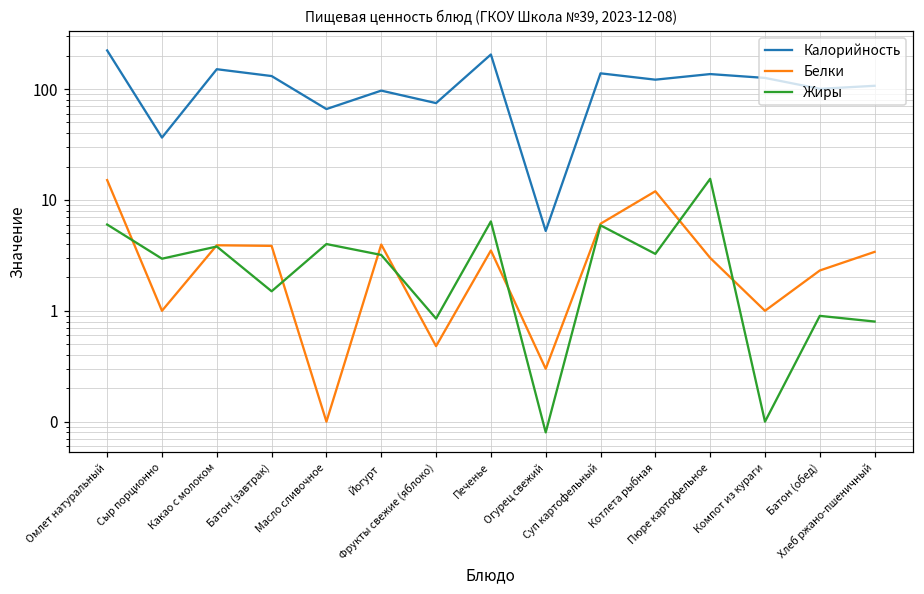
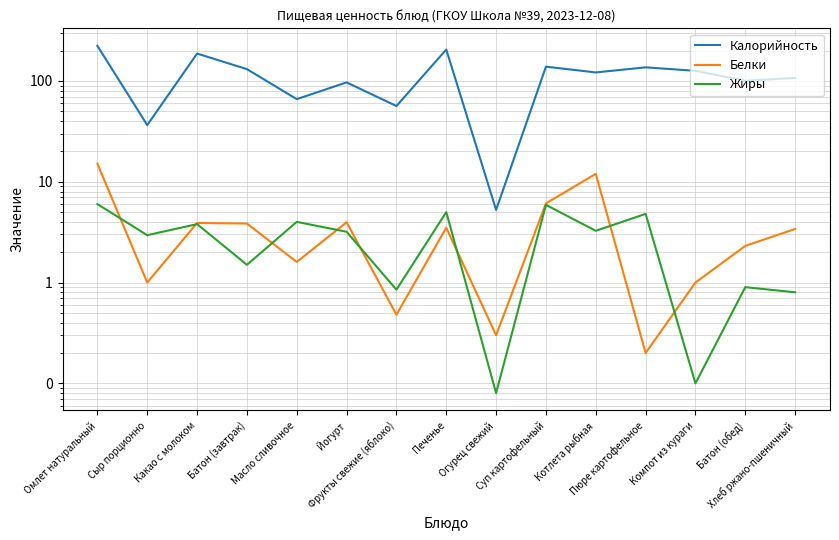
Калорийность, Какао с молоком: 150 -> 190
Белки, Масло сливочное: 0.1 -> 1.6
Калорийность, Фрукты свежие (яблоко): 70 -> 60
Жиры, Печенье: 6 -> 5
Белки, Пюре картофельное: 3.0 -> 0.2
Жиры, Пюре картофельное: 16 -> 5
